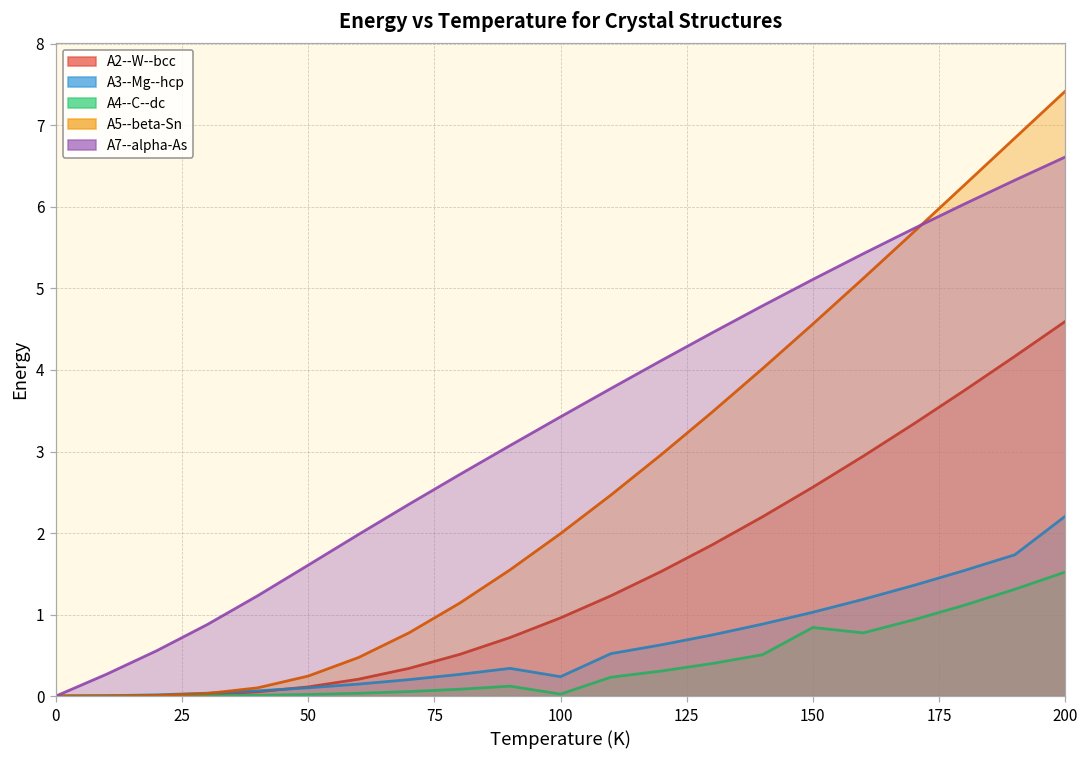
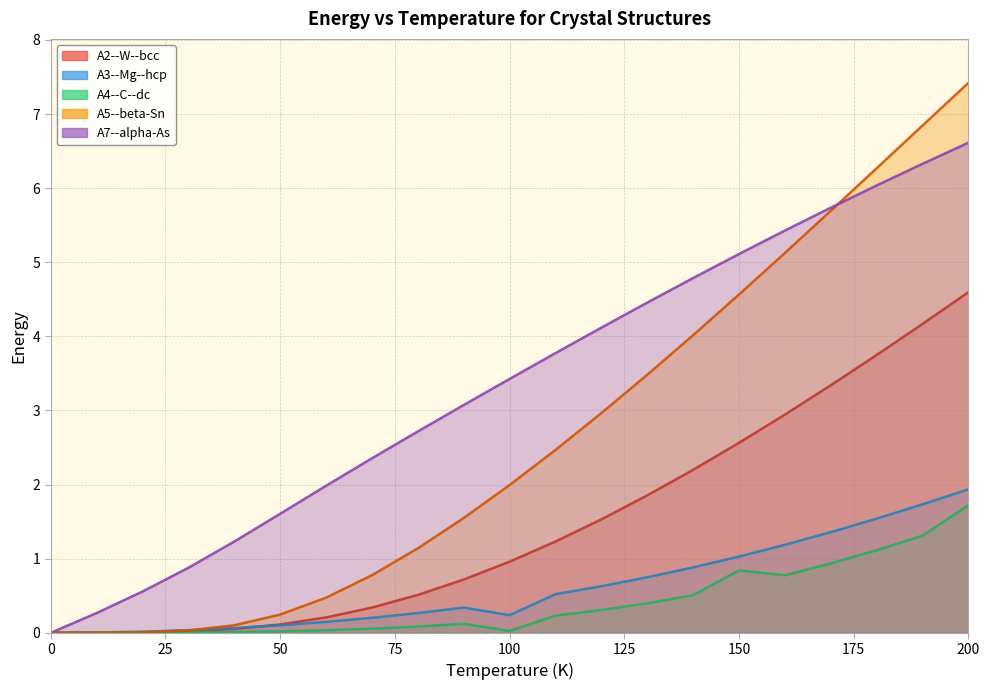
A3--Mg--hcp, 200: 2.2 -> 1.9
A4--C--dc, 200: 1.5 -> 1.7
